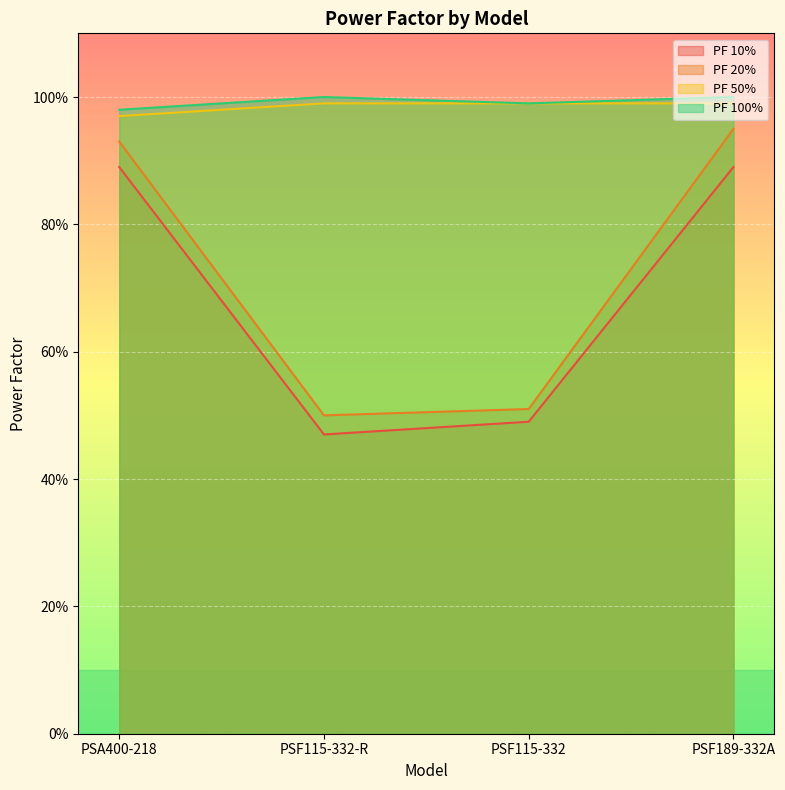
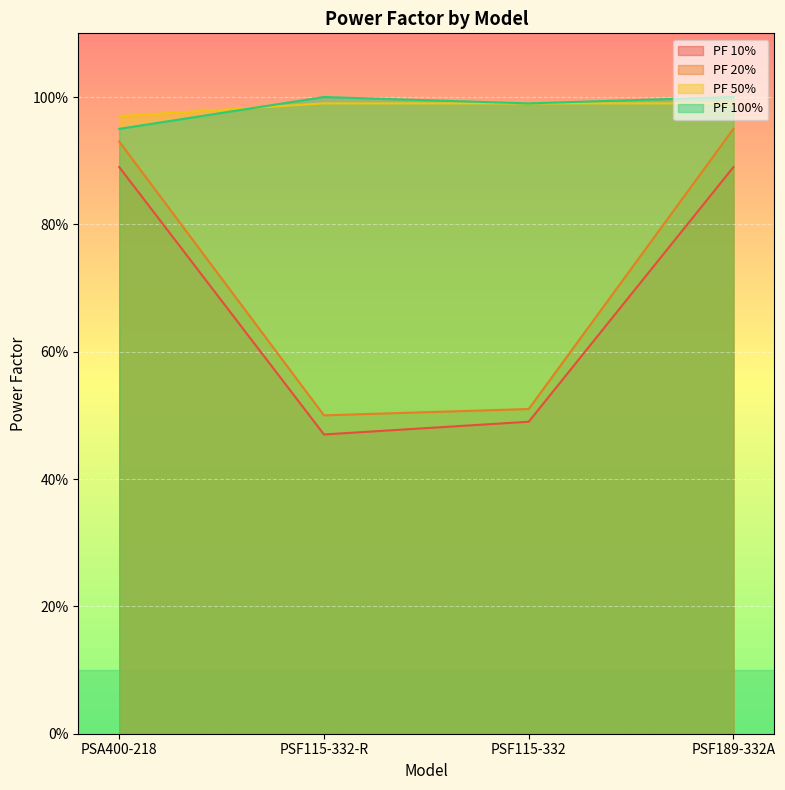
PF 100%, PSA400-218: 98% -> 95%
